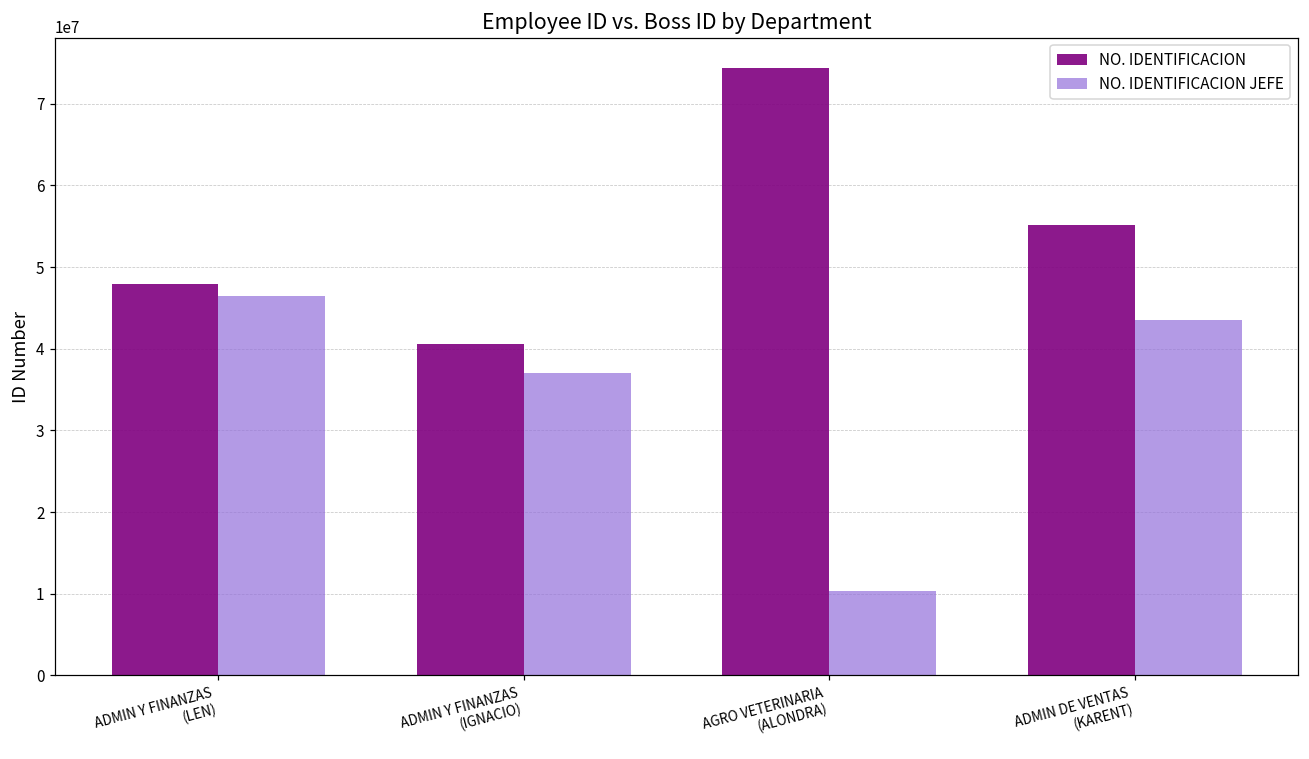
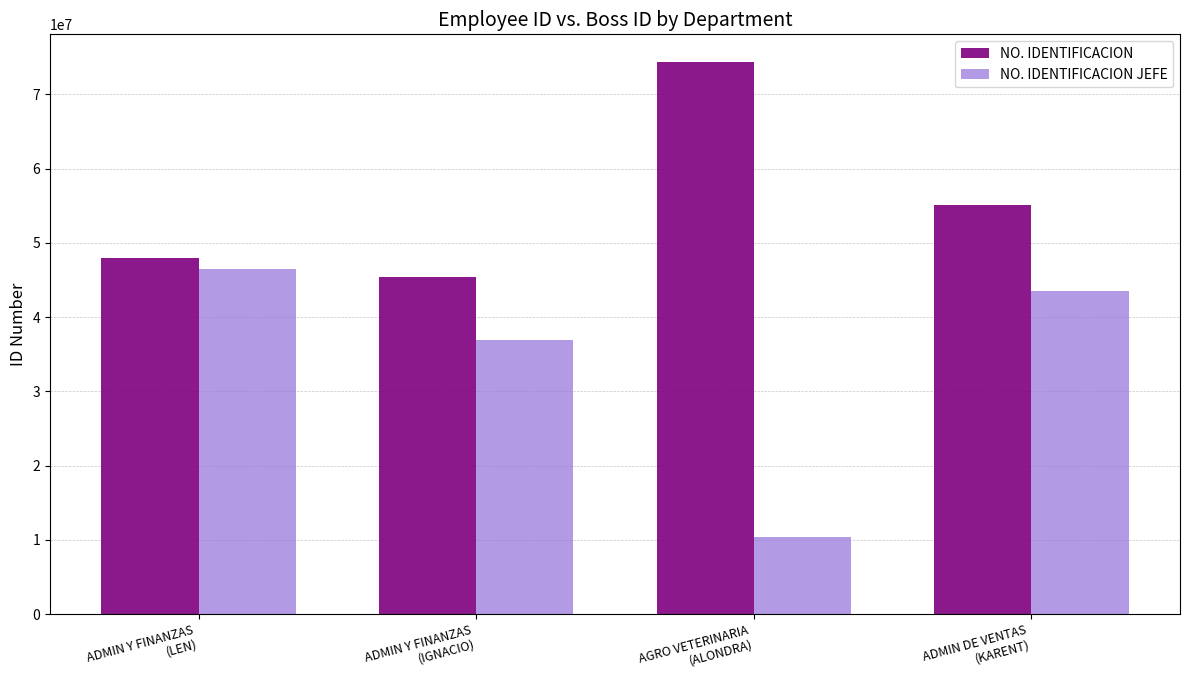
NO. IDENTIFICACION, ADMIN Y FINANZAS (IGNACIO): 41000000 -> 45000000
